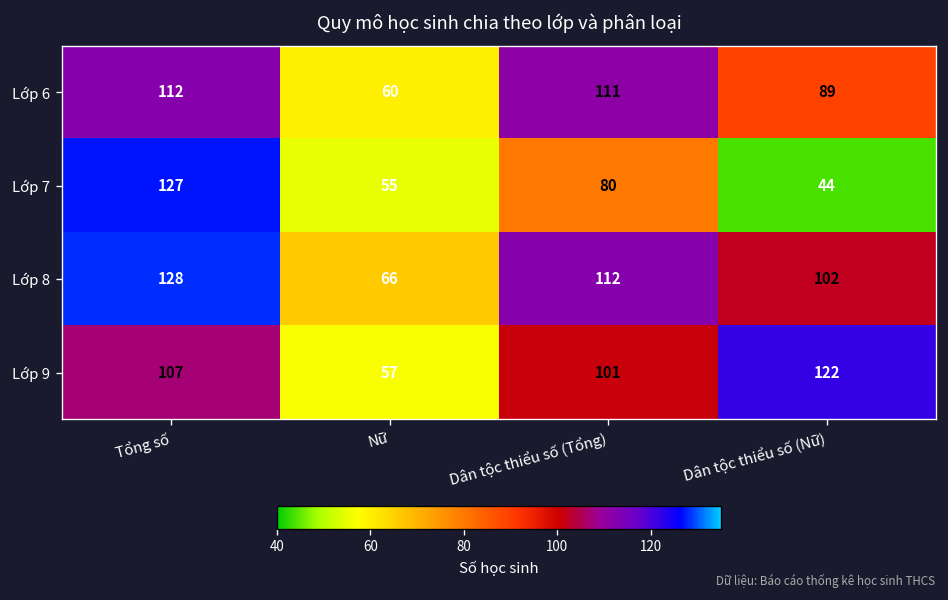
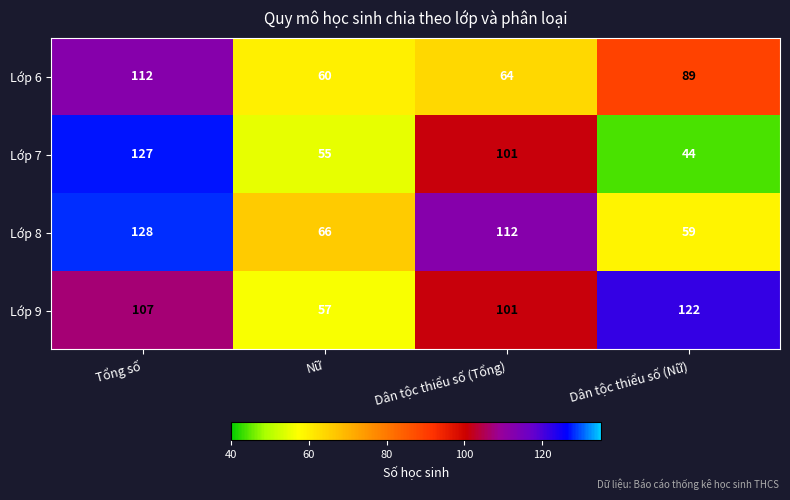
Lớp 6, Dân tộc thiểu số (Tổng): 111 -> 64
Lớp 7, Dân tộc thiểu số (Tổng): 80 -> 101
Lớp 8, Dân tộc thiểu số (Nữ): 102 -> 59
